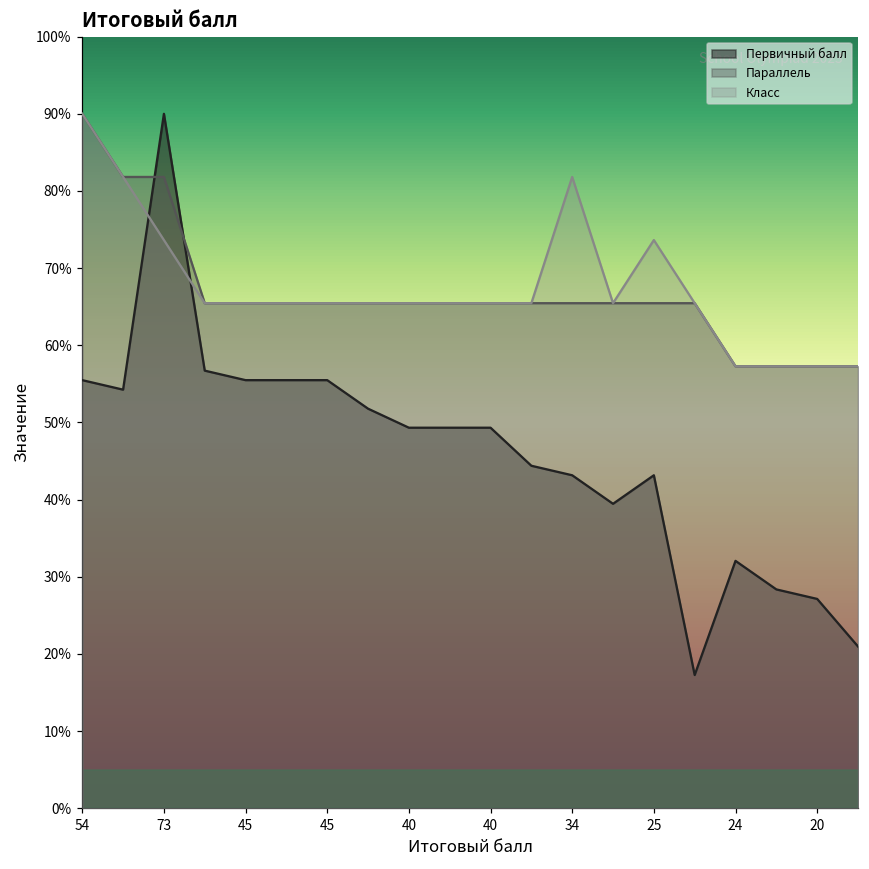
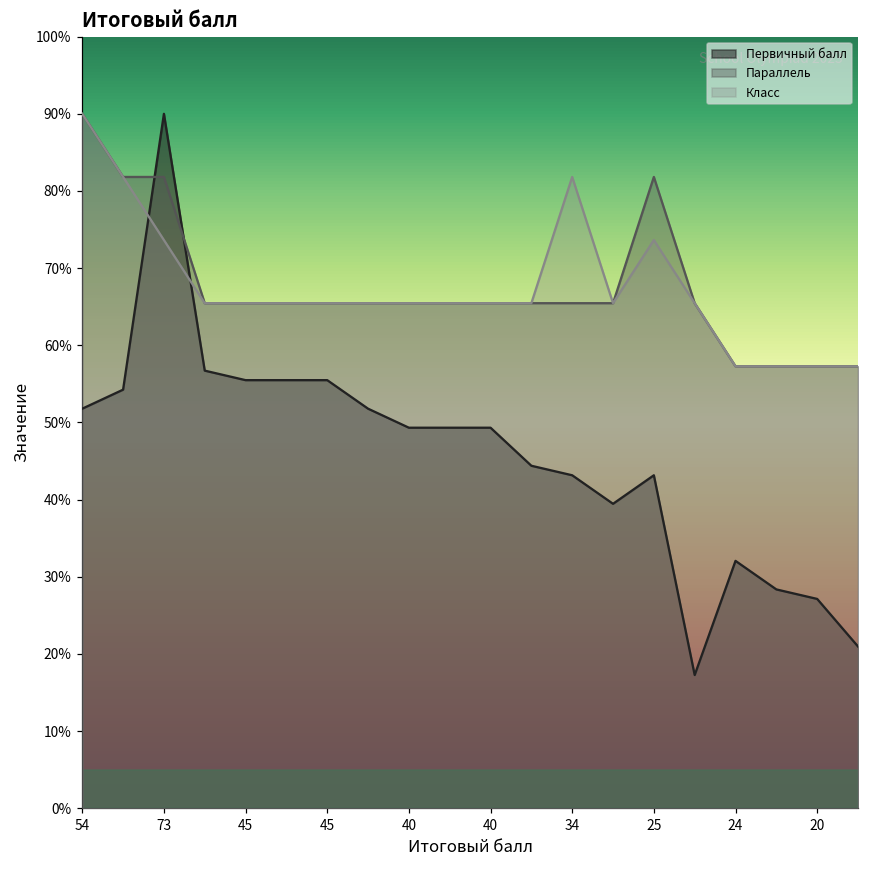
Первичный балл, 54: 55% -> 52%
Параллель, 25: 65% -> 82%
